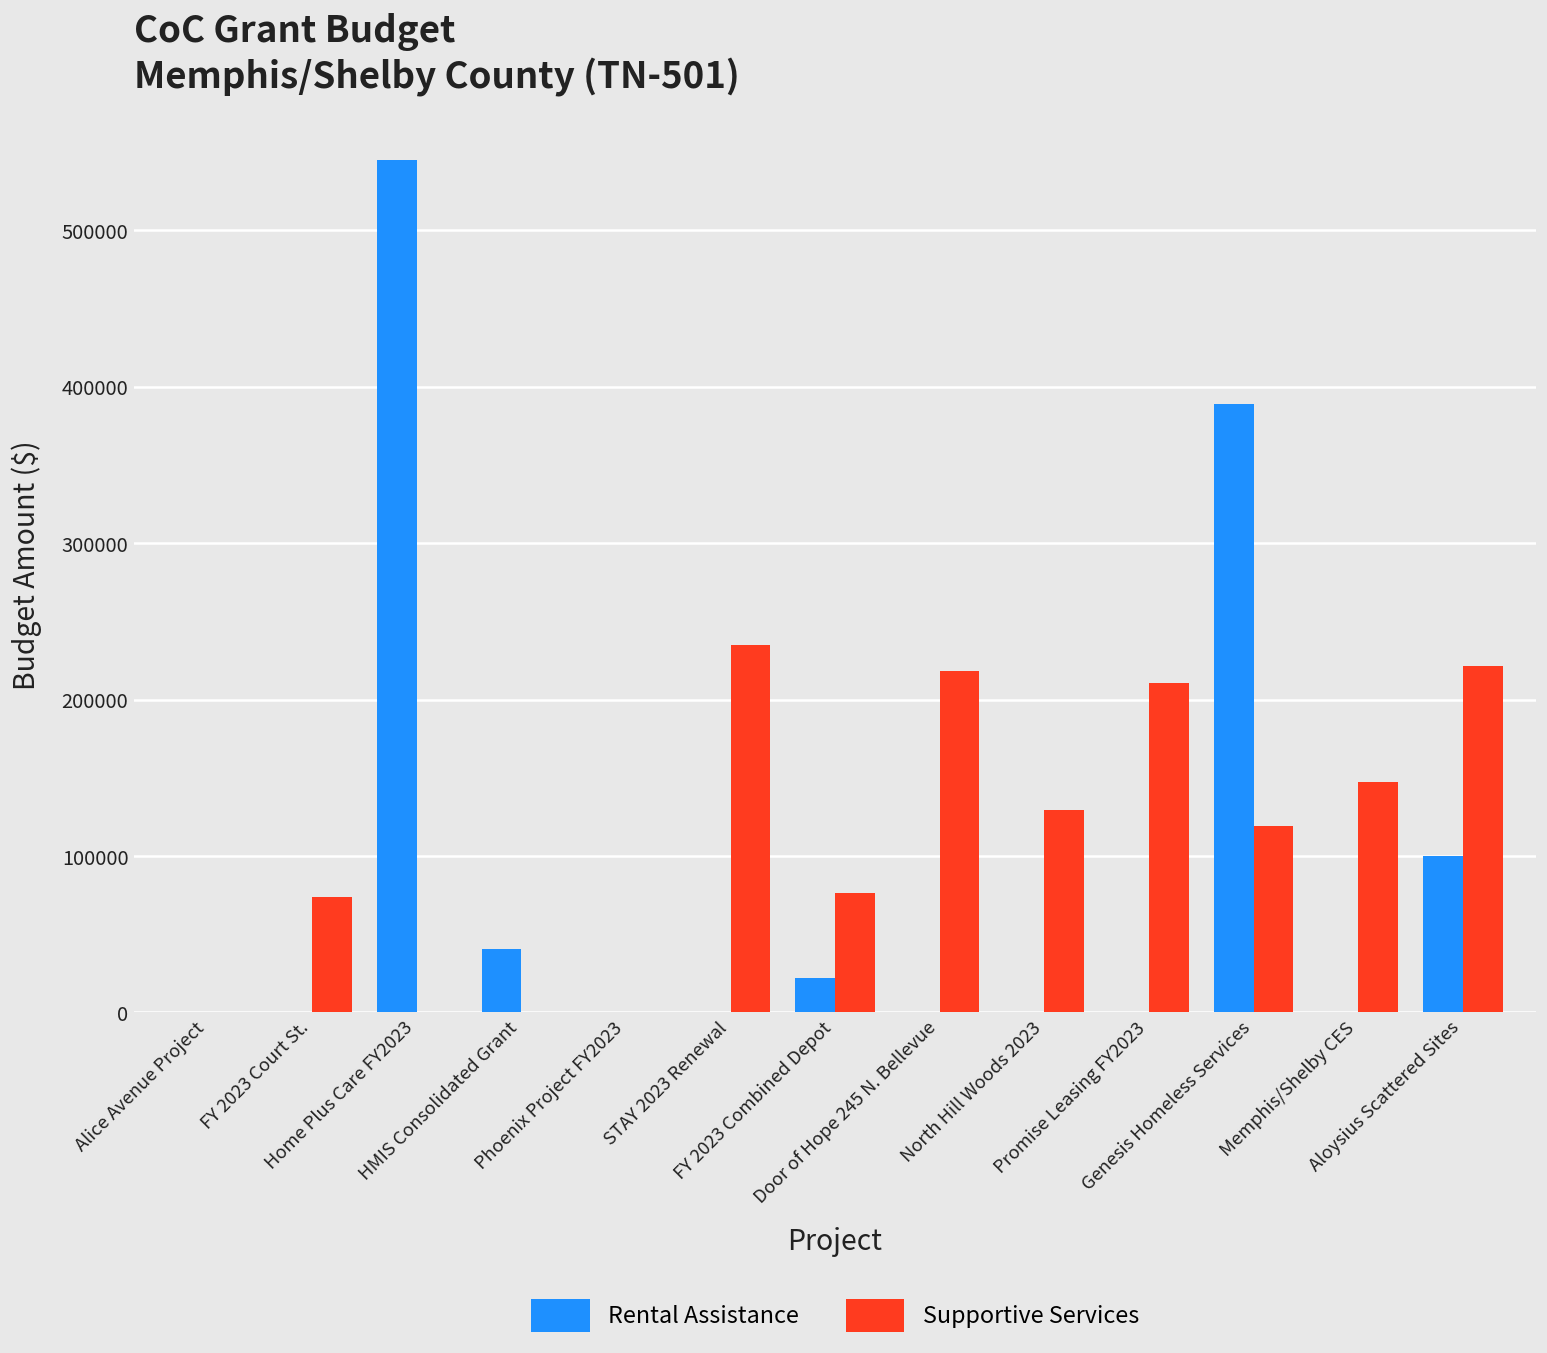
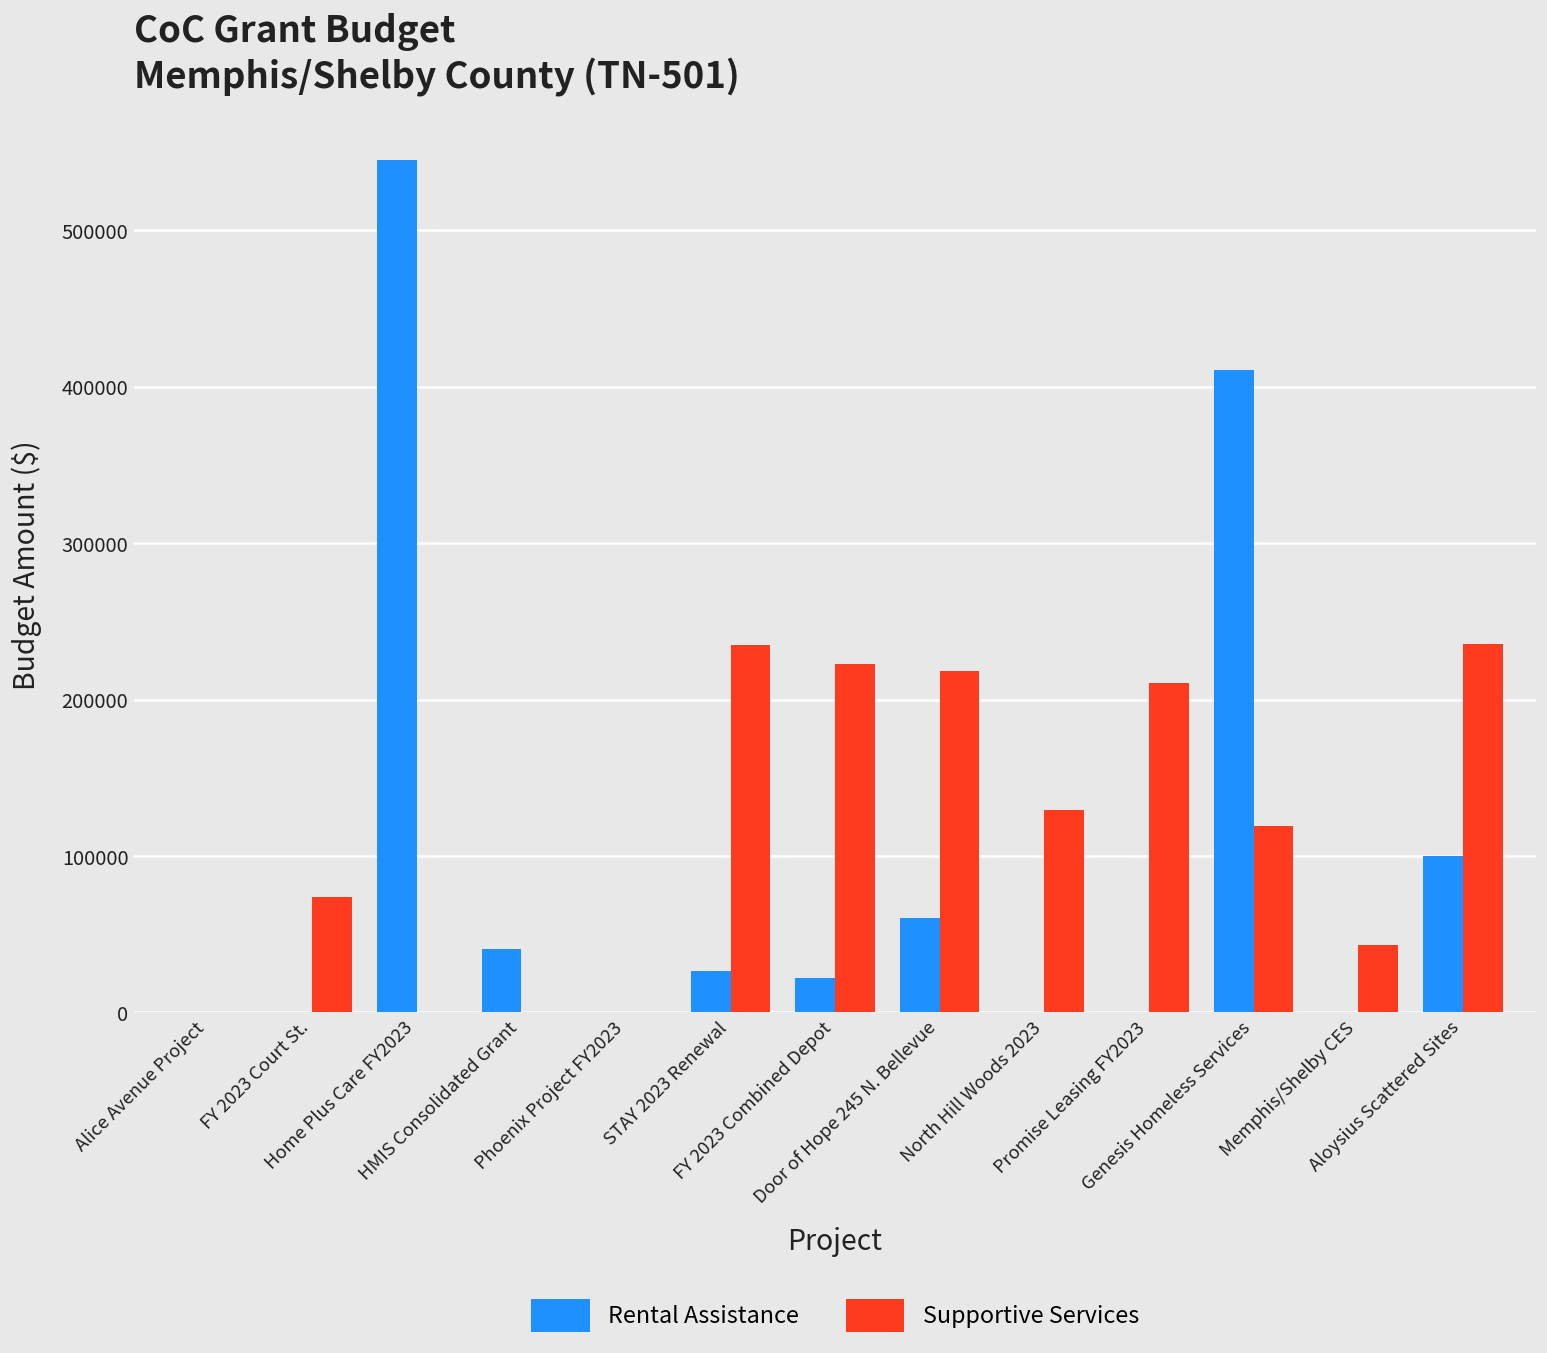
Rental Assistance, STAY 2023 Renewal: 0 -> 27000
Supportive Services, FY 2023 Combined Depot: 76000 -> 223000
Rental Assistance, Door of Hope 245 N. Bellevue: 0 -> 60000
Rental Assistance, Genesis Homeless Services: 389000 -> 411000
Supportive Services, Memphis/Shelby CES: 148000 -> 43000
Supportive Services, Aloysius Scattered Sites: 221000 -> 235000
